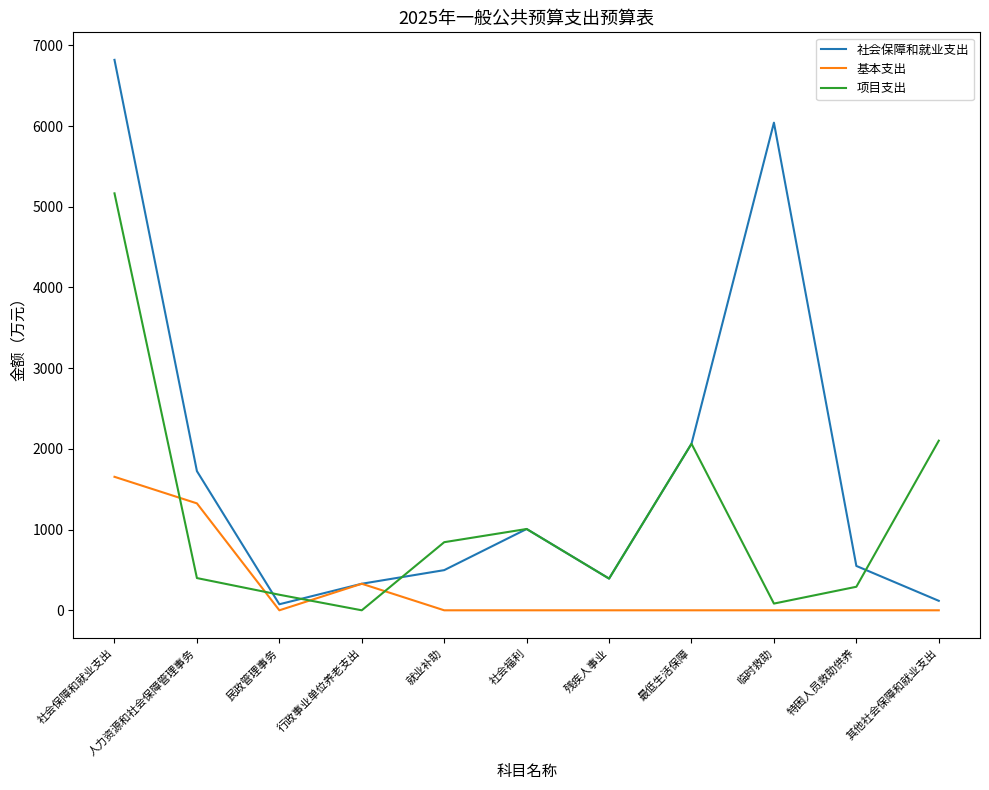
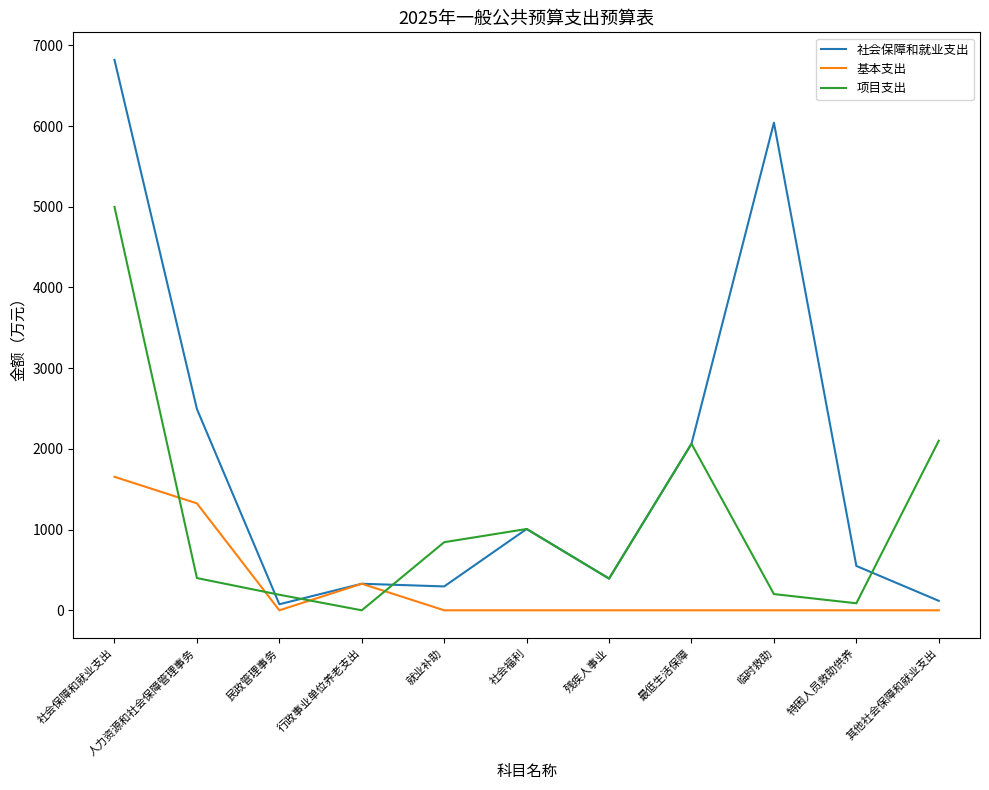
项目支出, 社会保障和就业支出: 5200 -> 5000
社会保障和就业支出, 人力资源和社会保障管理事务: 1700 -> 2500
社会保障和就业支出, 就业补助: 500 -> 300
项目支出, 临时救助: 100 -> 200
项目支出, 特困人员救助供养: 300 -> 100
